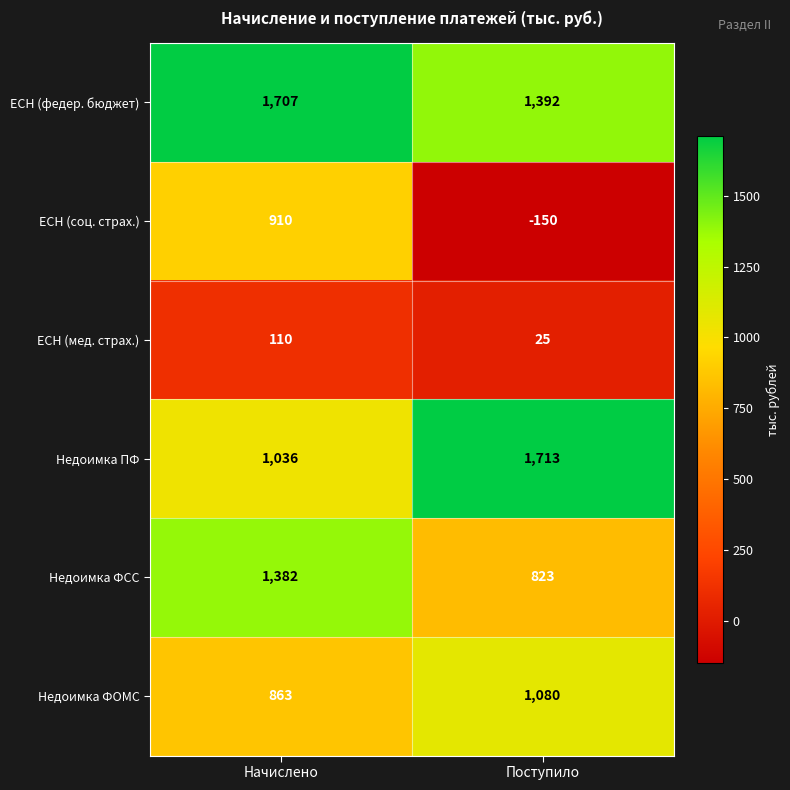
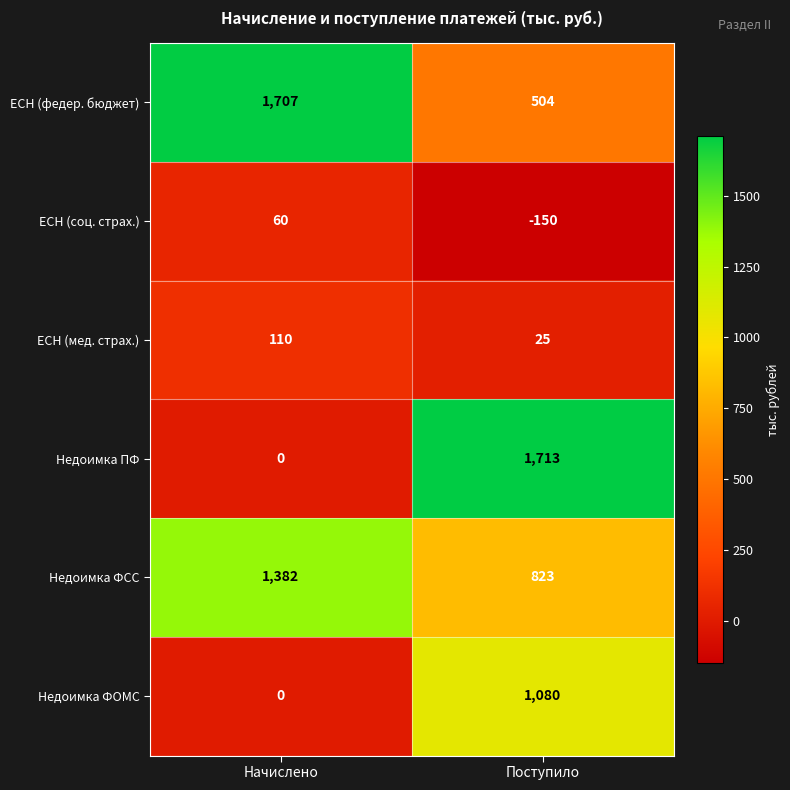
ЕСН (федер. бюджет), Поступило: 1,392 -> 504
ЕСН (соц. страх.), Начислено: 910 -> 60
Недоимка ПФ, Начислено: 1,036 -> 0
Недоимка ФОМС, Начислено: 863 -> 0
